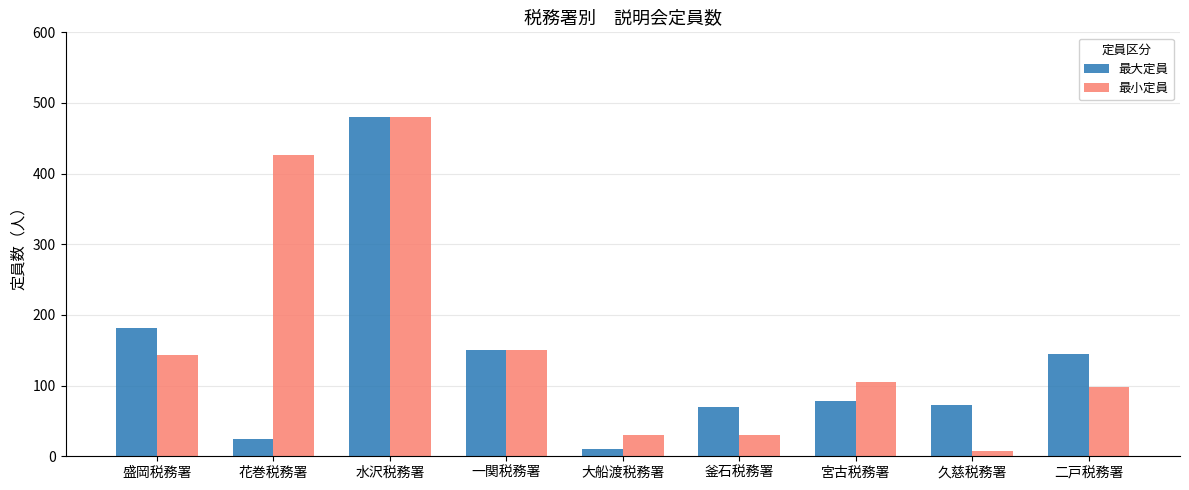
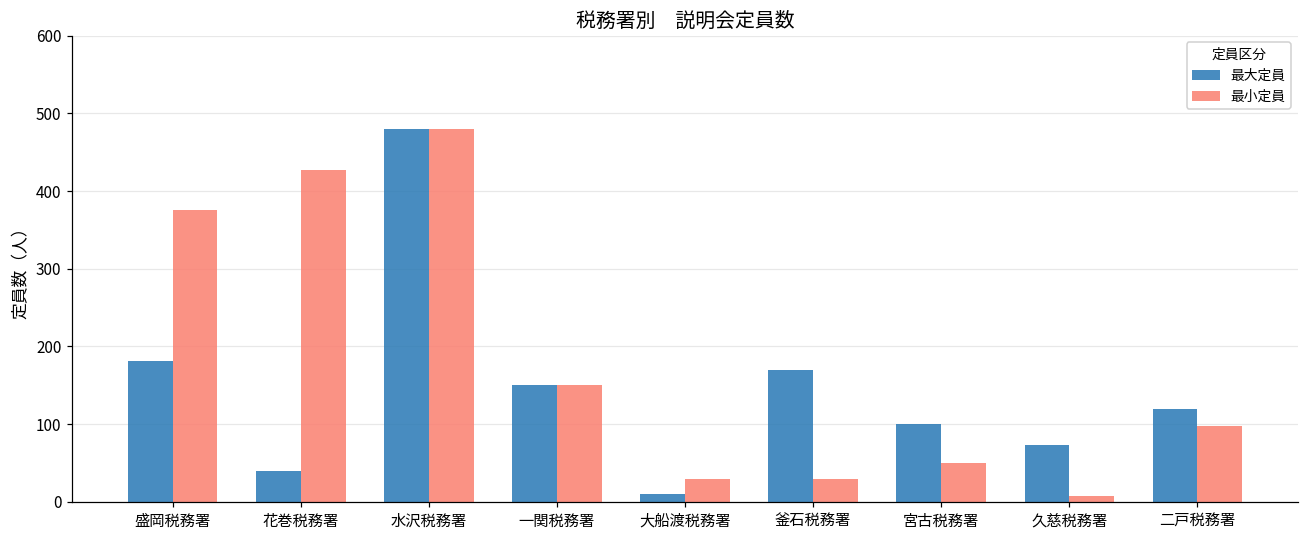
最小定員, 盛岡税務署: 140 -> 380
最大定員, 花巻税務署: 30 -> 40
最大定員, 釜石税務署: 70 -> 170
最大定員, 宮古税務署: 80 -> 100
最小定員, 宮古税務署: 110 -> 50
最大定員, 二戸税務署: 150 -> 120
